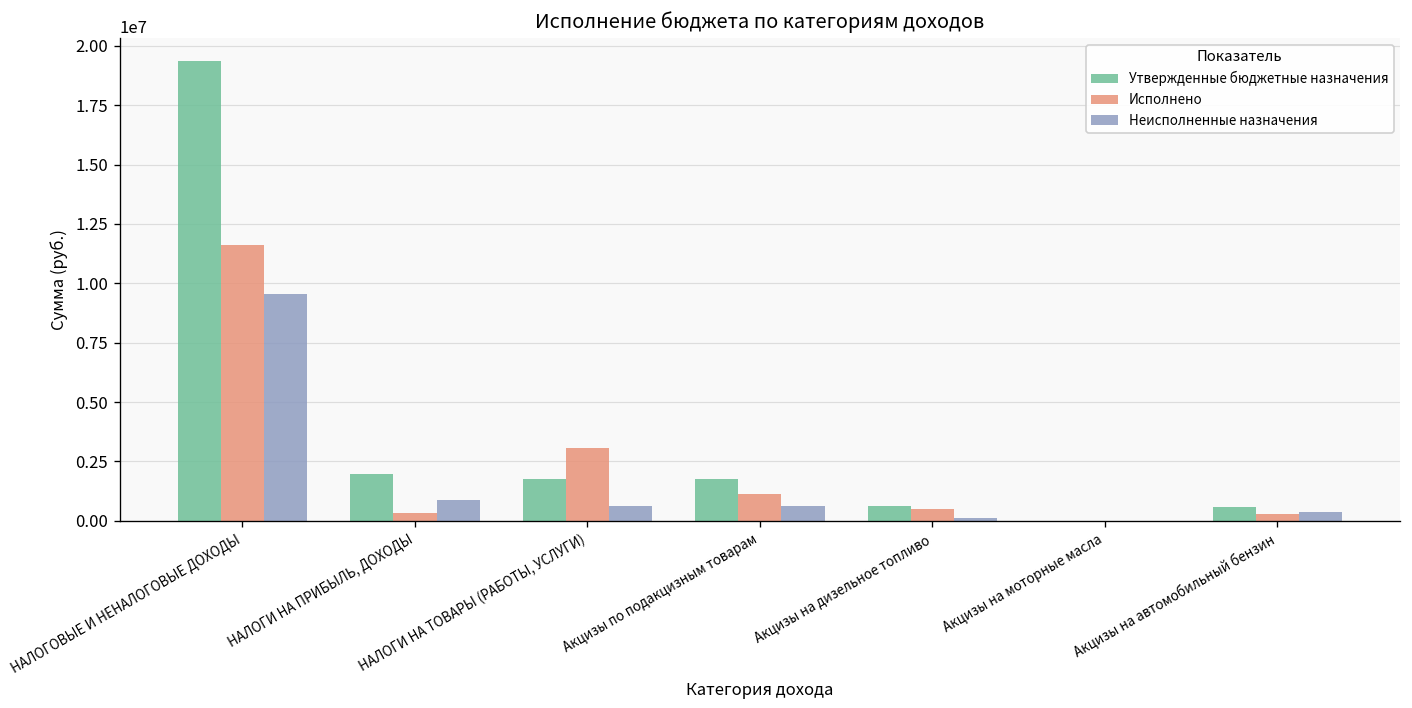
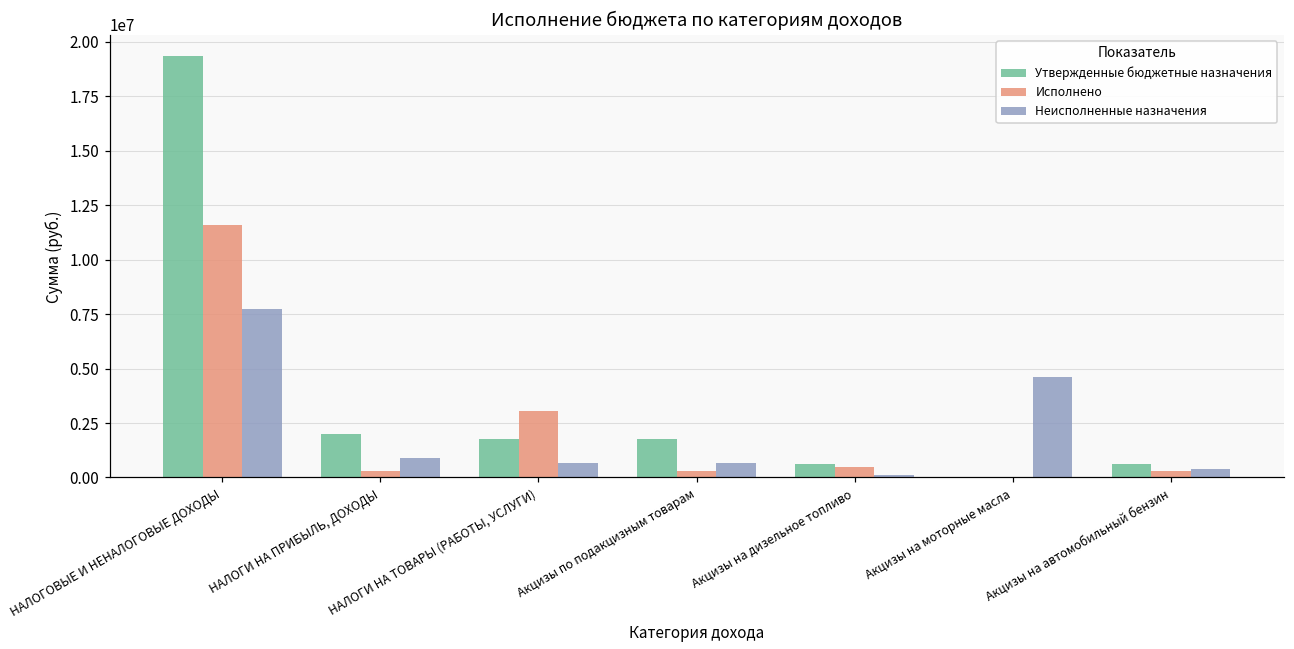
Неисполненные назначения, НАЛОГОВЫЕ И НЕНАЛОГОВЫЕ ДОХОДЫ: 9600000 -> 7700000
Исполнено, Акцизы по подакцизным товарам: 1100000 -> 300000
Неисполненные назначения, Акцизы на моторные масла: 0 -> 4600000
